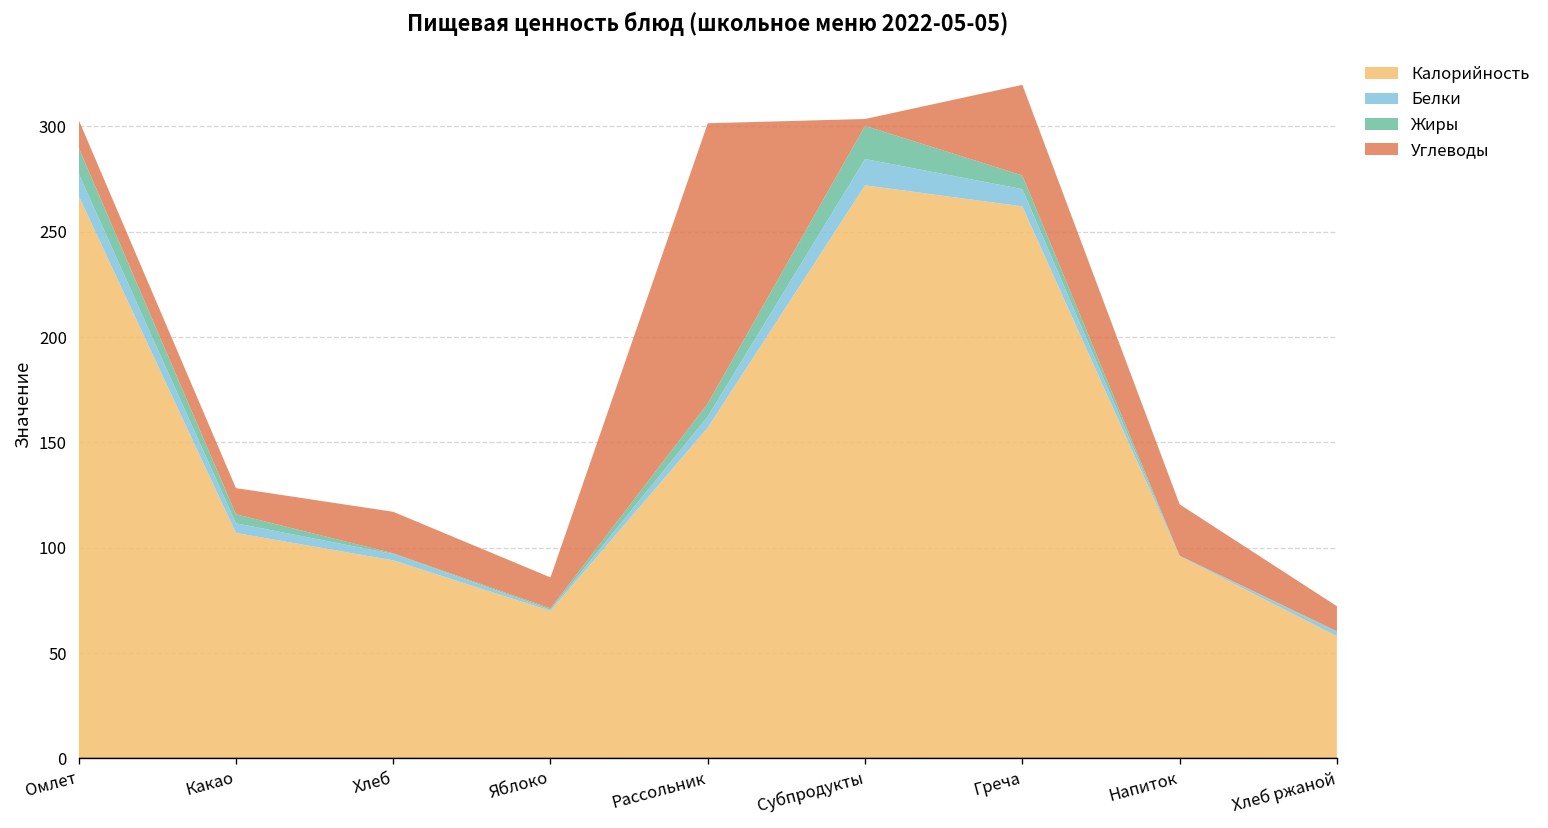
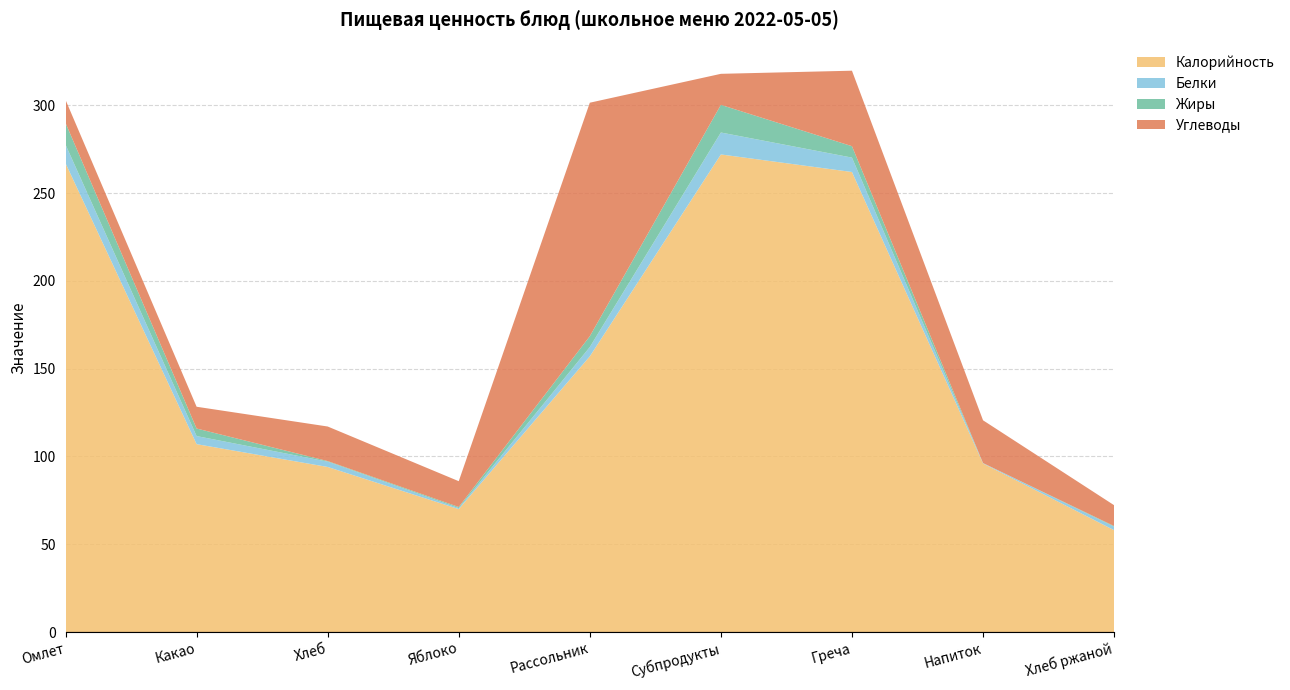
Углеводы, Субпродукты: 3 -> 18
